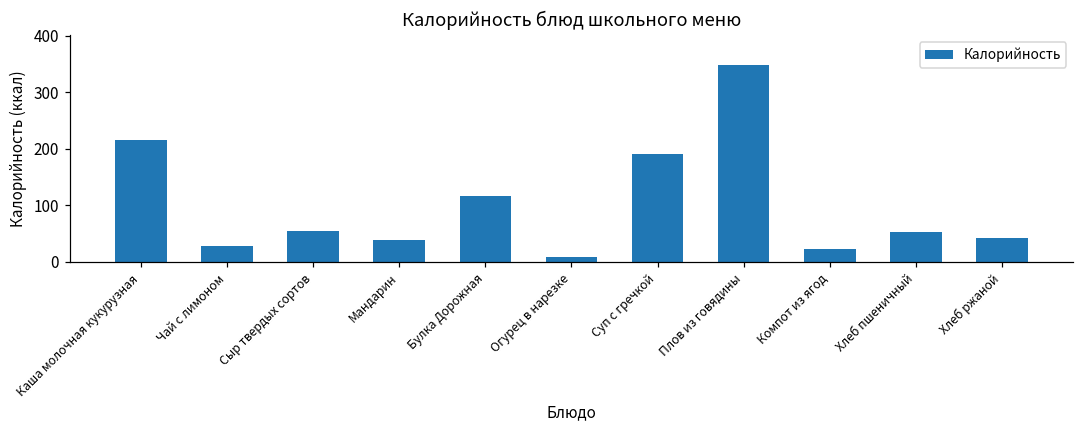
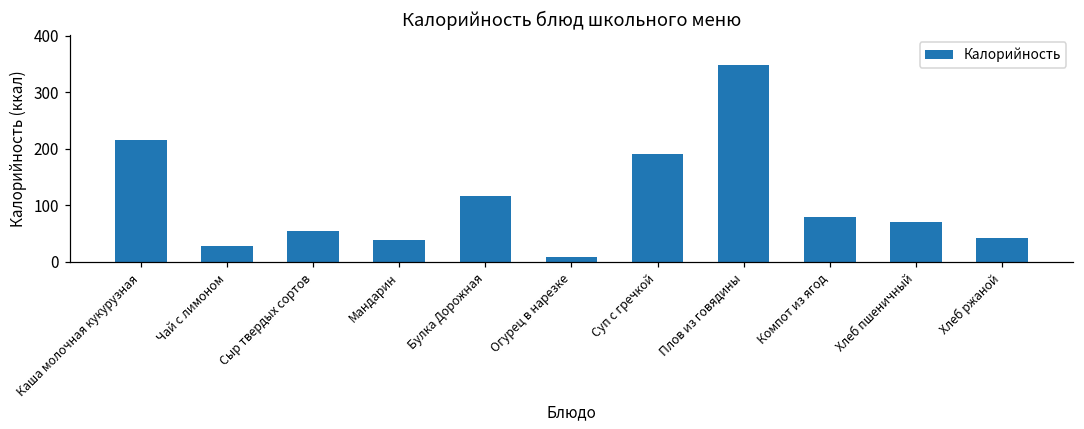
Компот из ягод: 20 -> 80
Хлеб пшеничный: 50 -> 70
